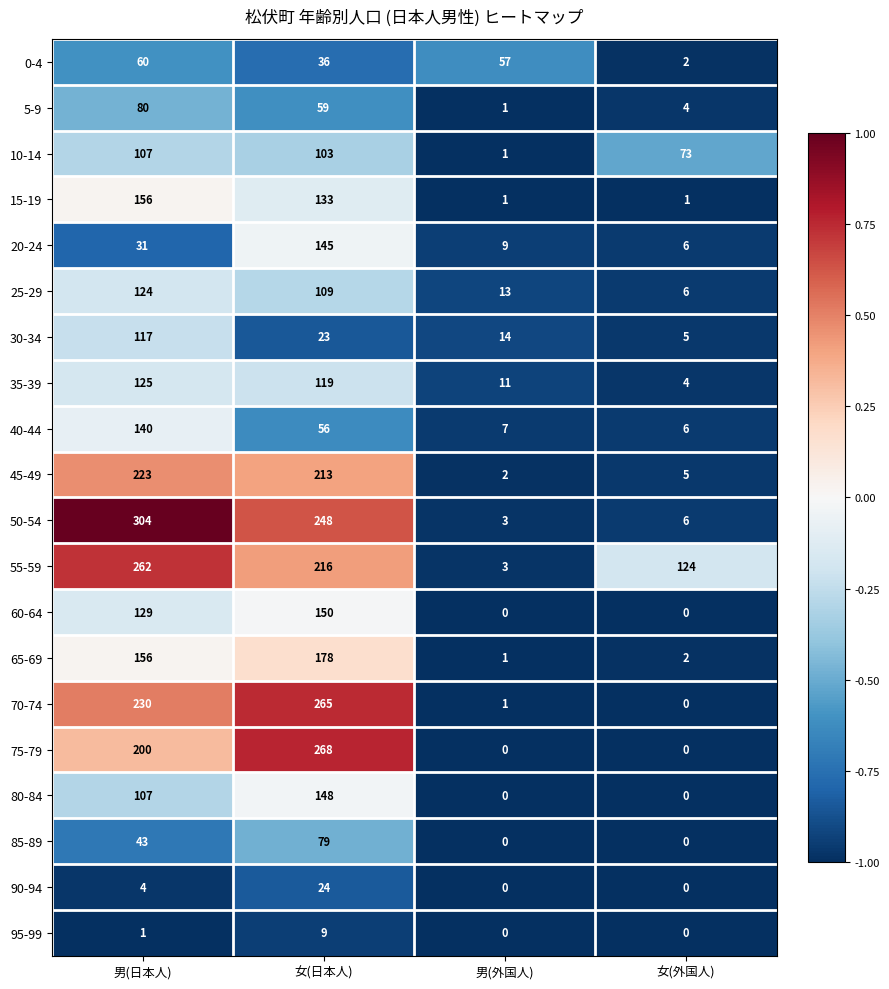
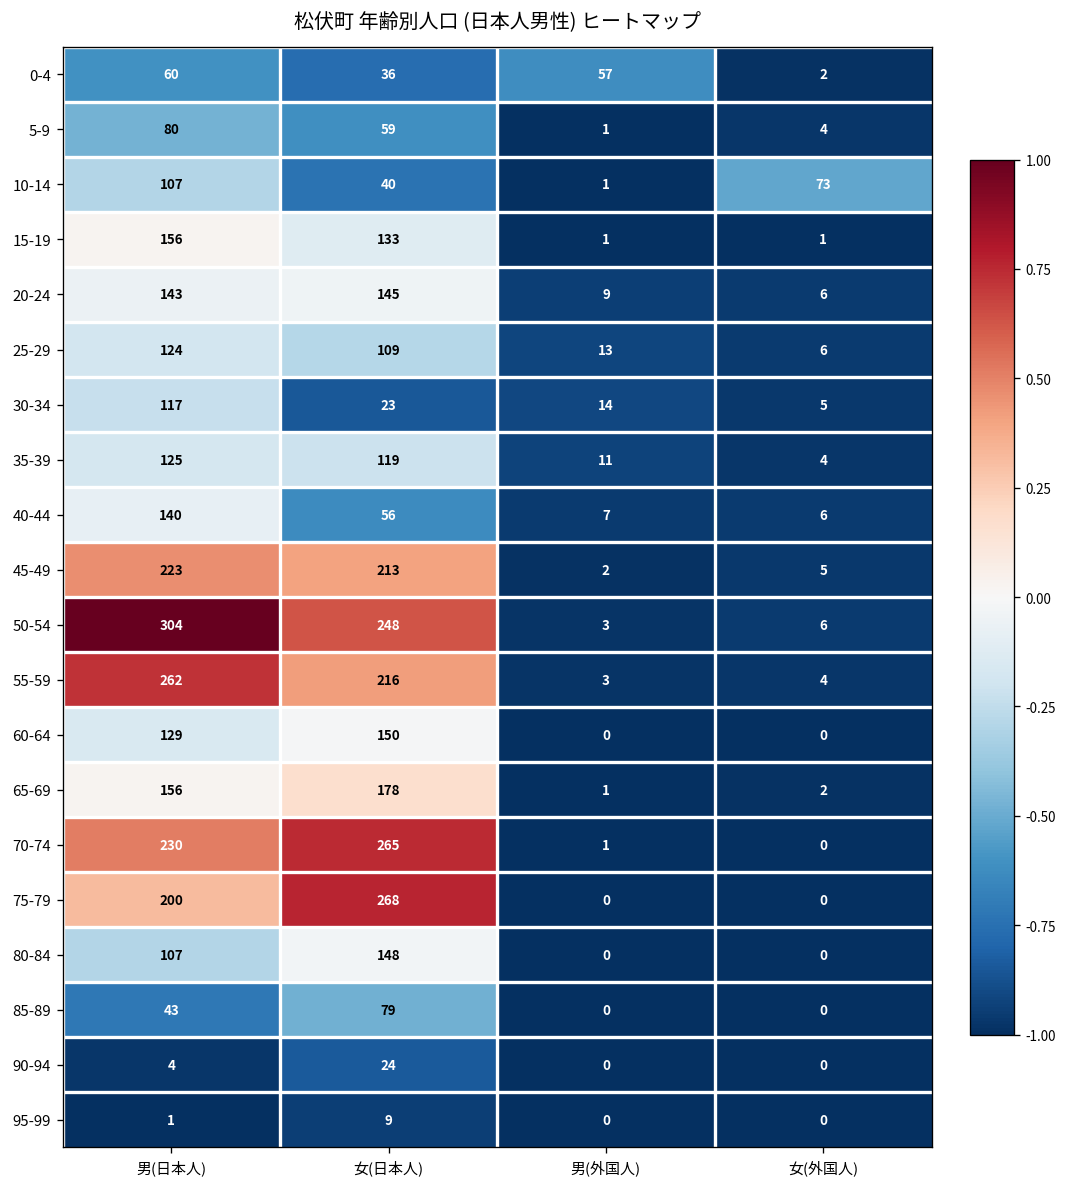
10-14, 女(日本人): 103 -> 40
20-24, 男(日本人): 31 -> 143
55-59, 女(外国人): 124 -> 4
